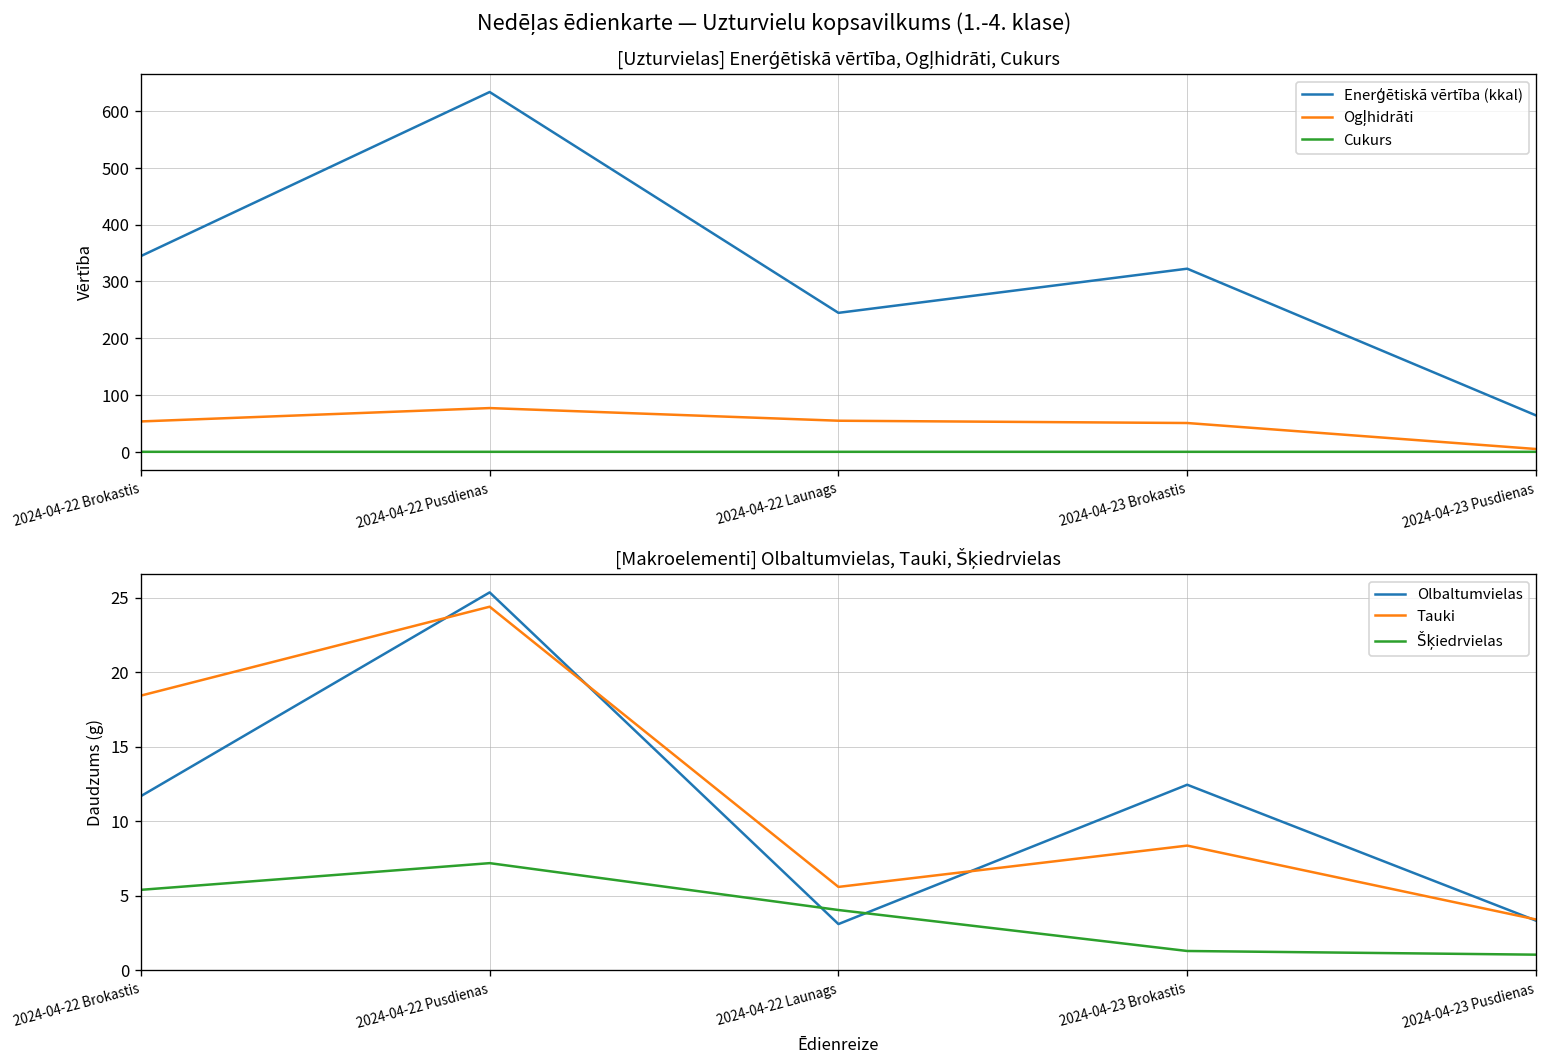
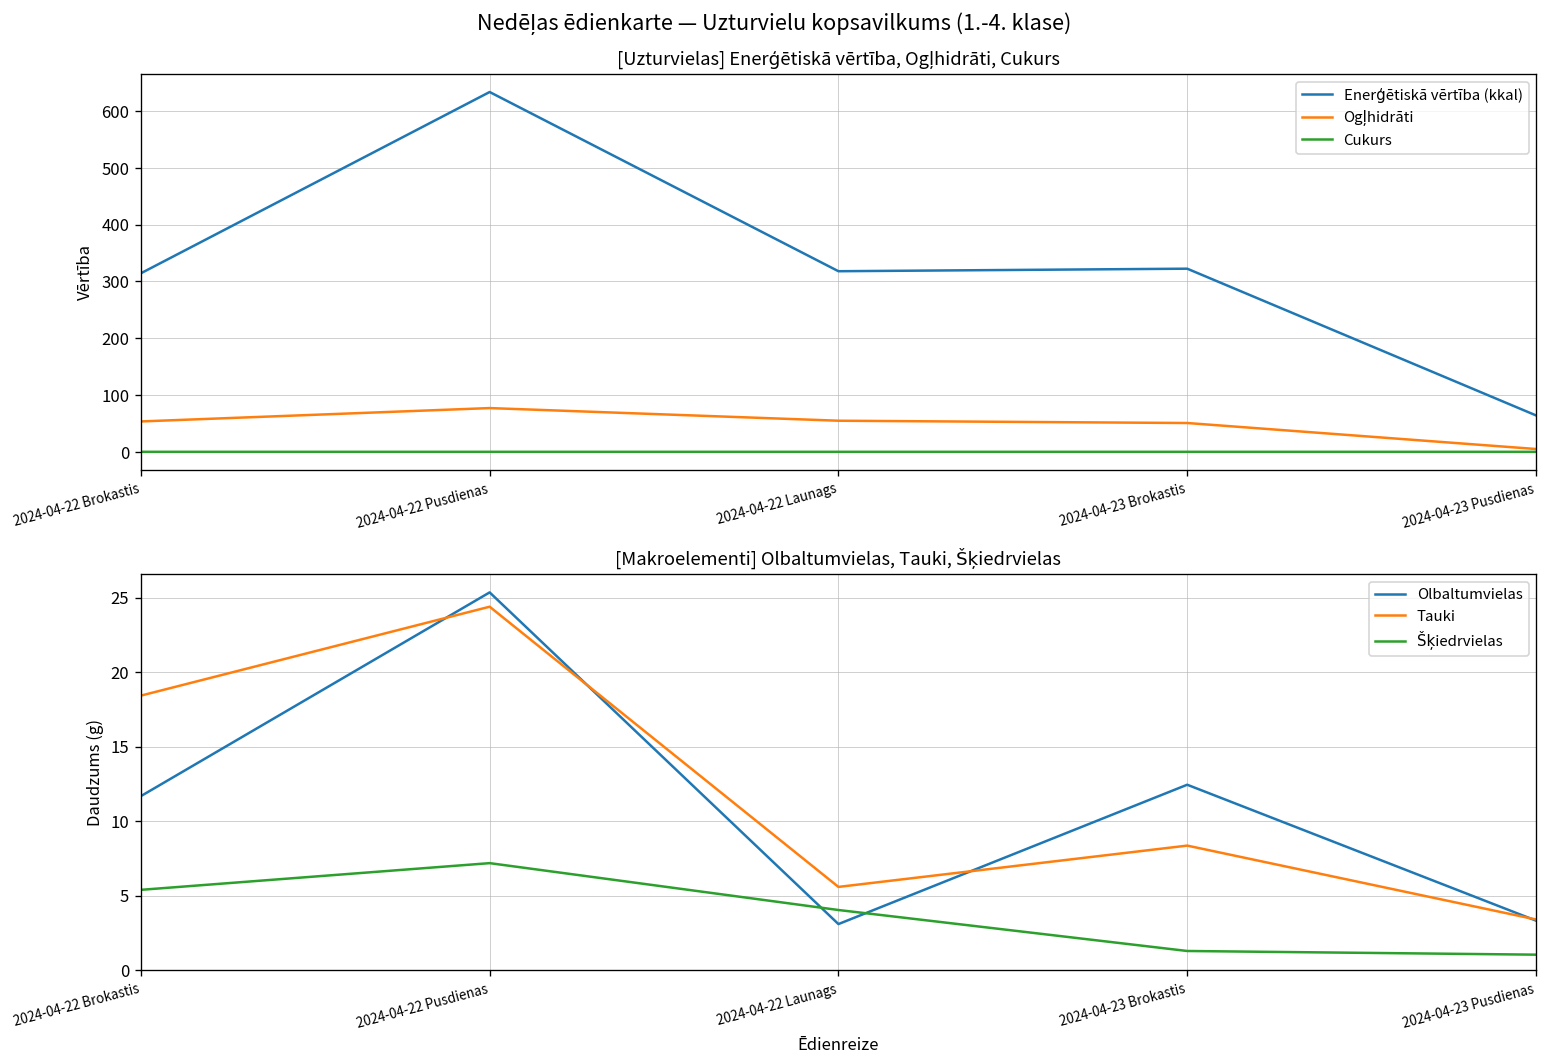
[Uzturvielas] Enerģētiskā vērtība, Ogļhidrāti, Cukurs, Enerģētiskā vērtība (kkal), 2024-04-22 Brokastis: 340 -> 310
[Uzturvielas] Enerģētiskā vērtība, Ogļhidrāti, Cukurs, Enerģētiskā vērtība (kkal), 2024-04-22 Launags: 240 -> 320
